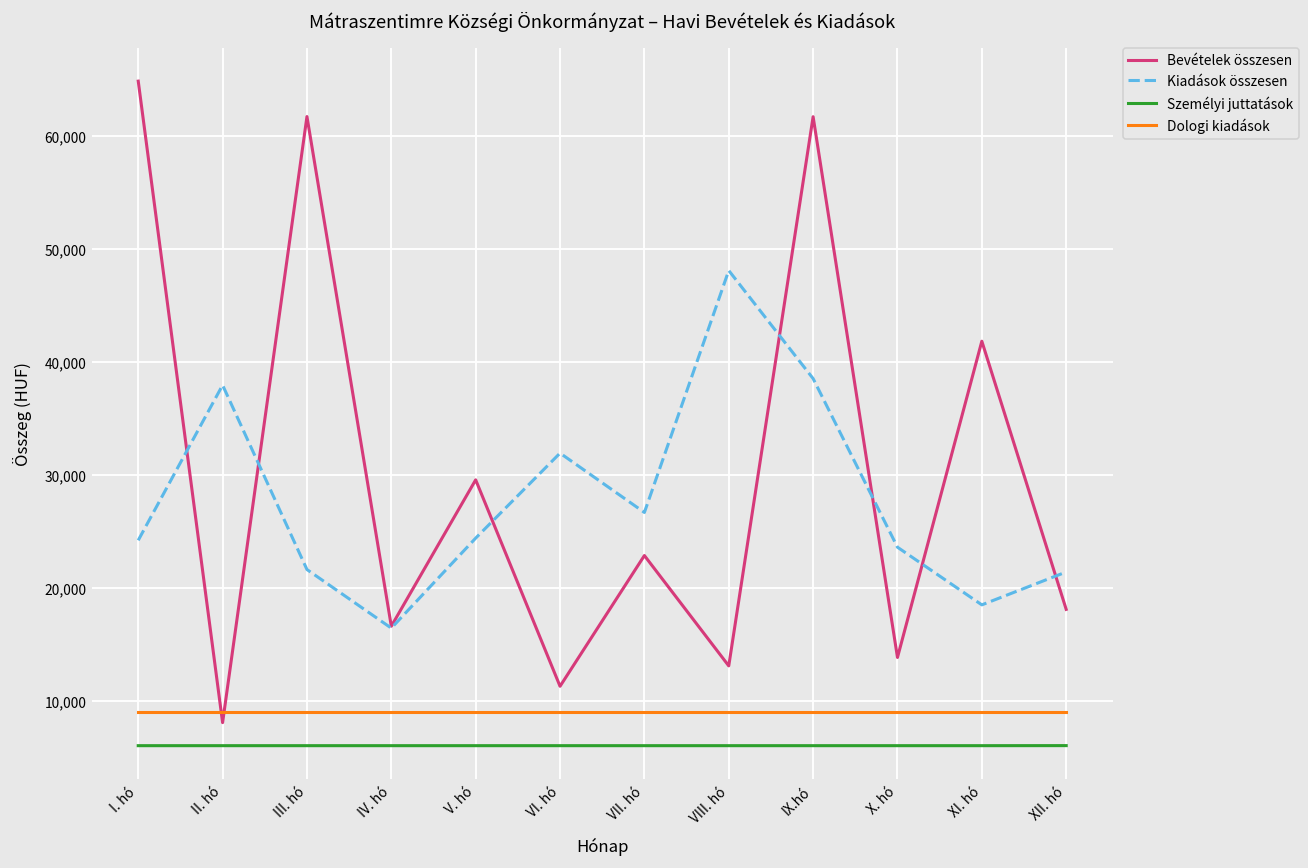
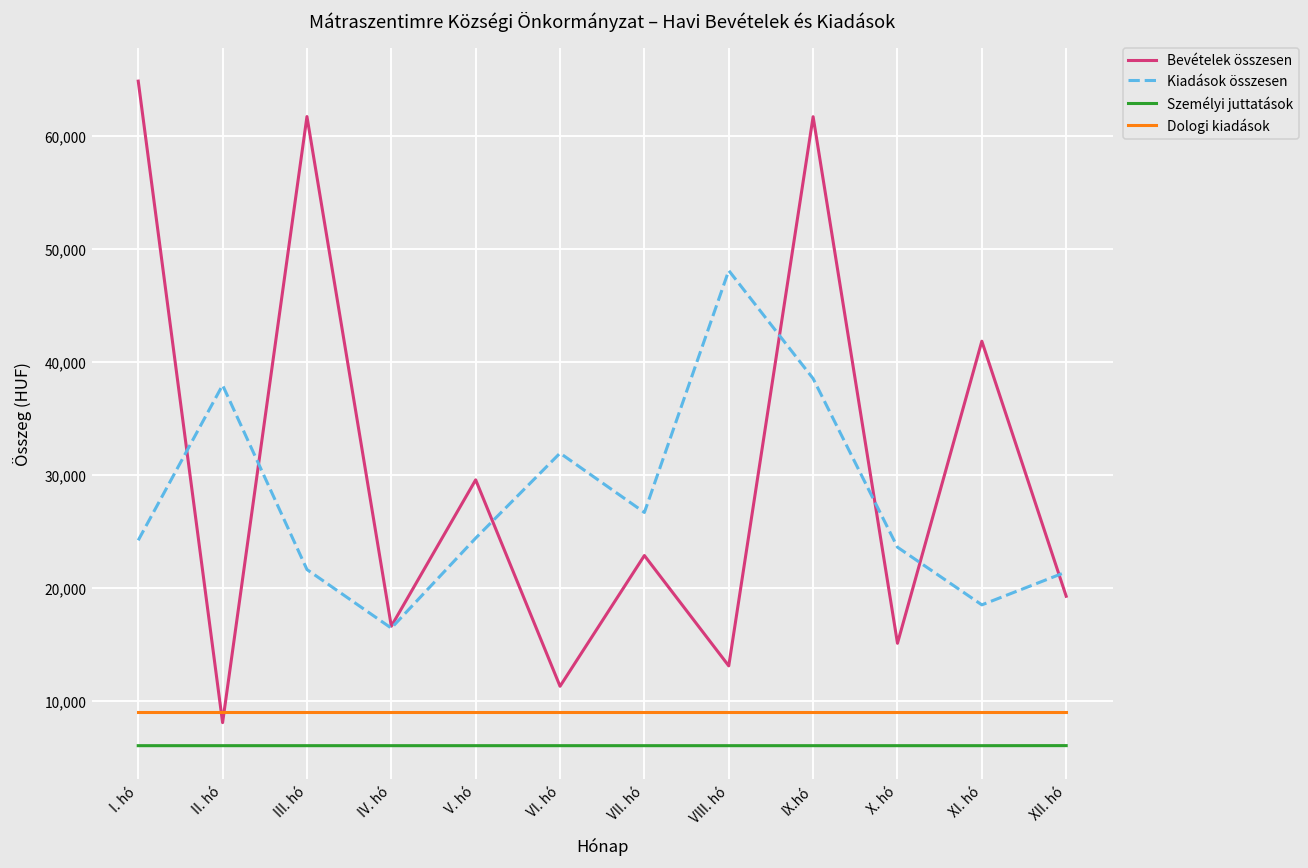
Bevételek összesen, X. hó: 13,800 -> 15,100
Bevételek összesen, XII. hó: 18,100 -> 19,300
